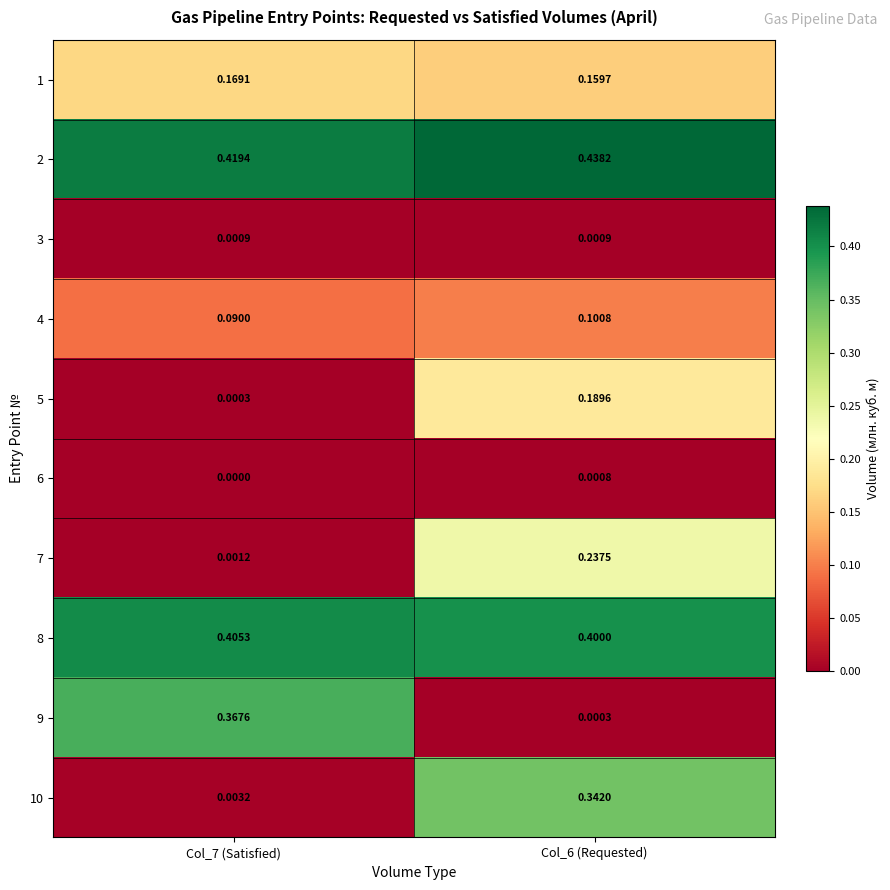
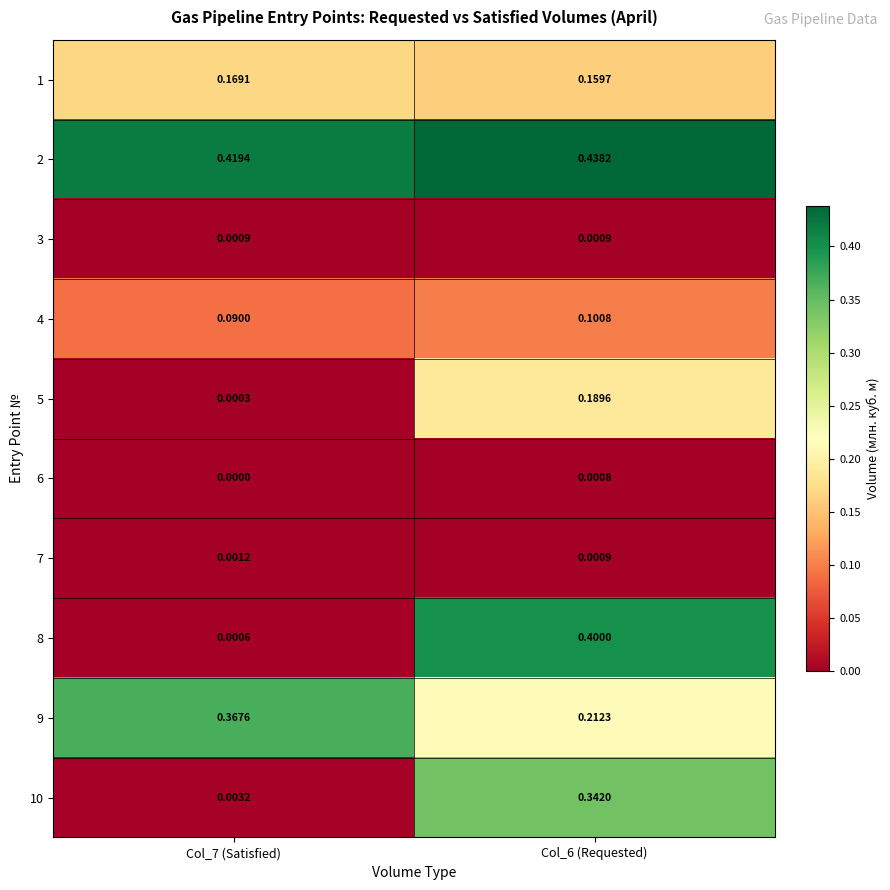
7, Col_6 (Requested): 0.2375 -> 0.0009
8, Col_7 (Satisfied): 0.4053 -> 0.0006
9, Col_6 (Requested): 0.0003 -> 0.2123
